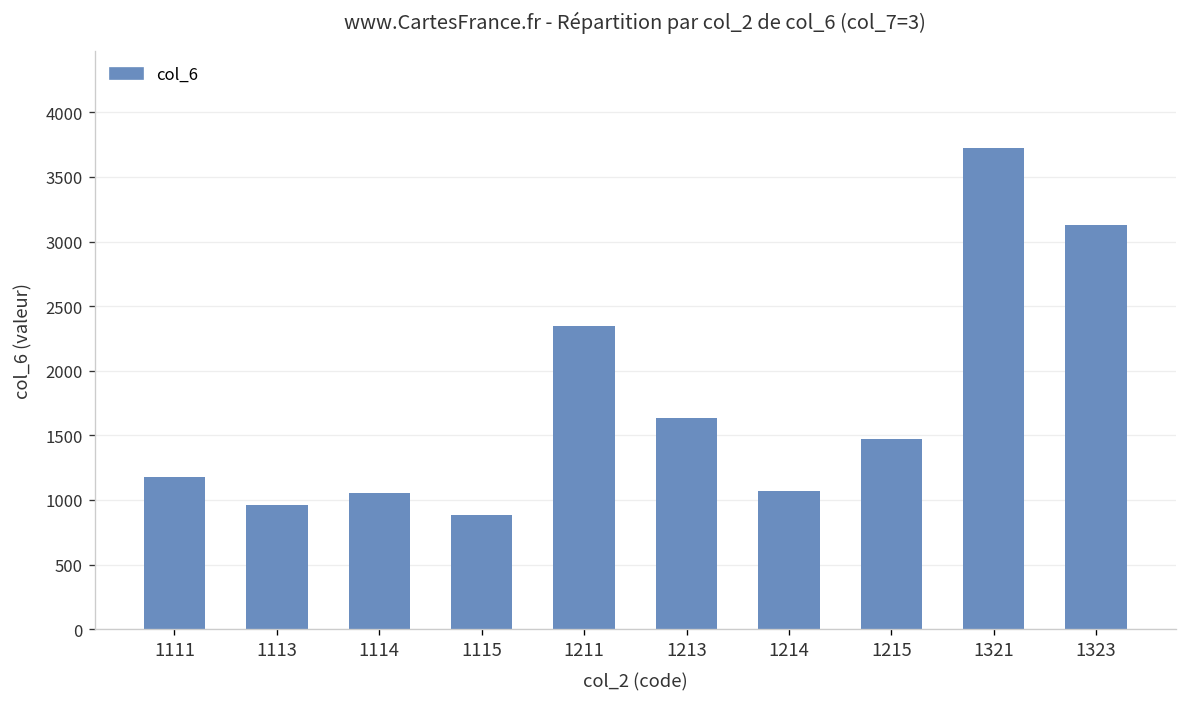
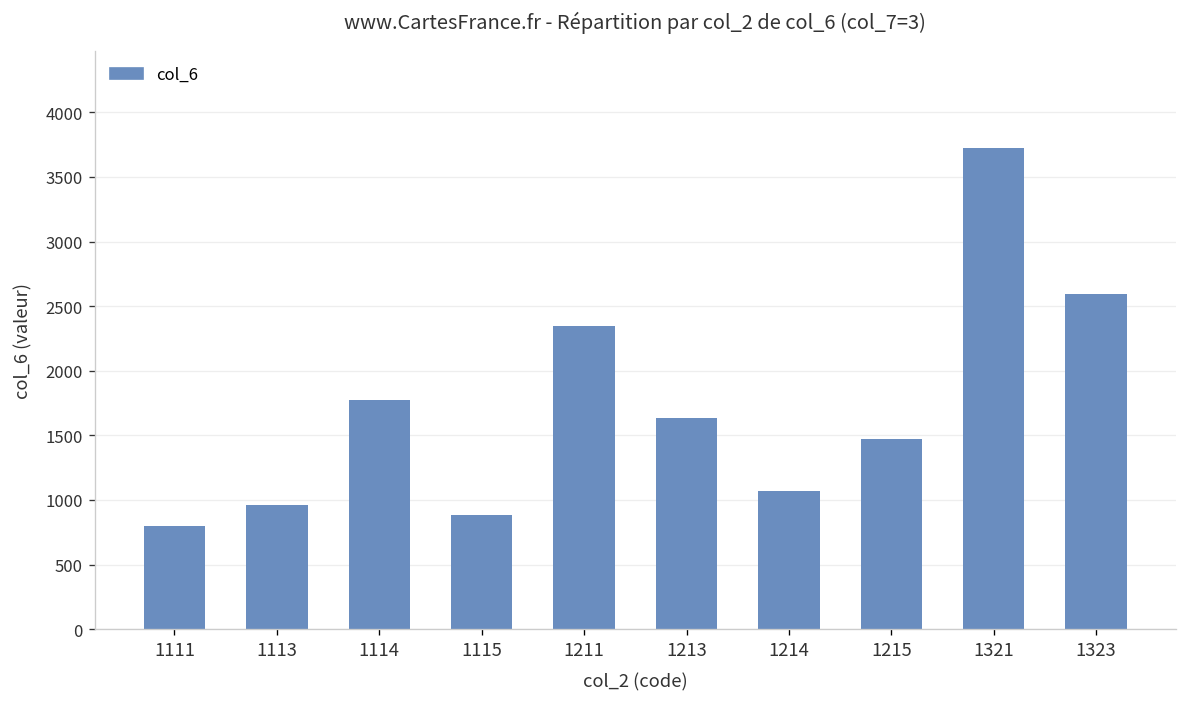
1111: 1180 -> 800
1114: 1060 -> 1770
1323: 3130 -> 2590
